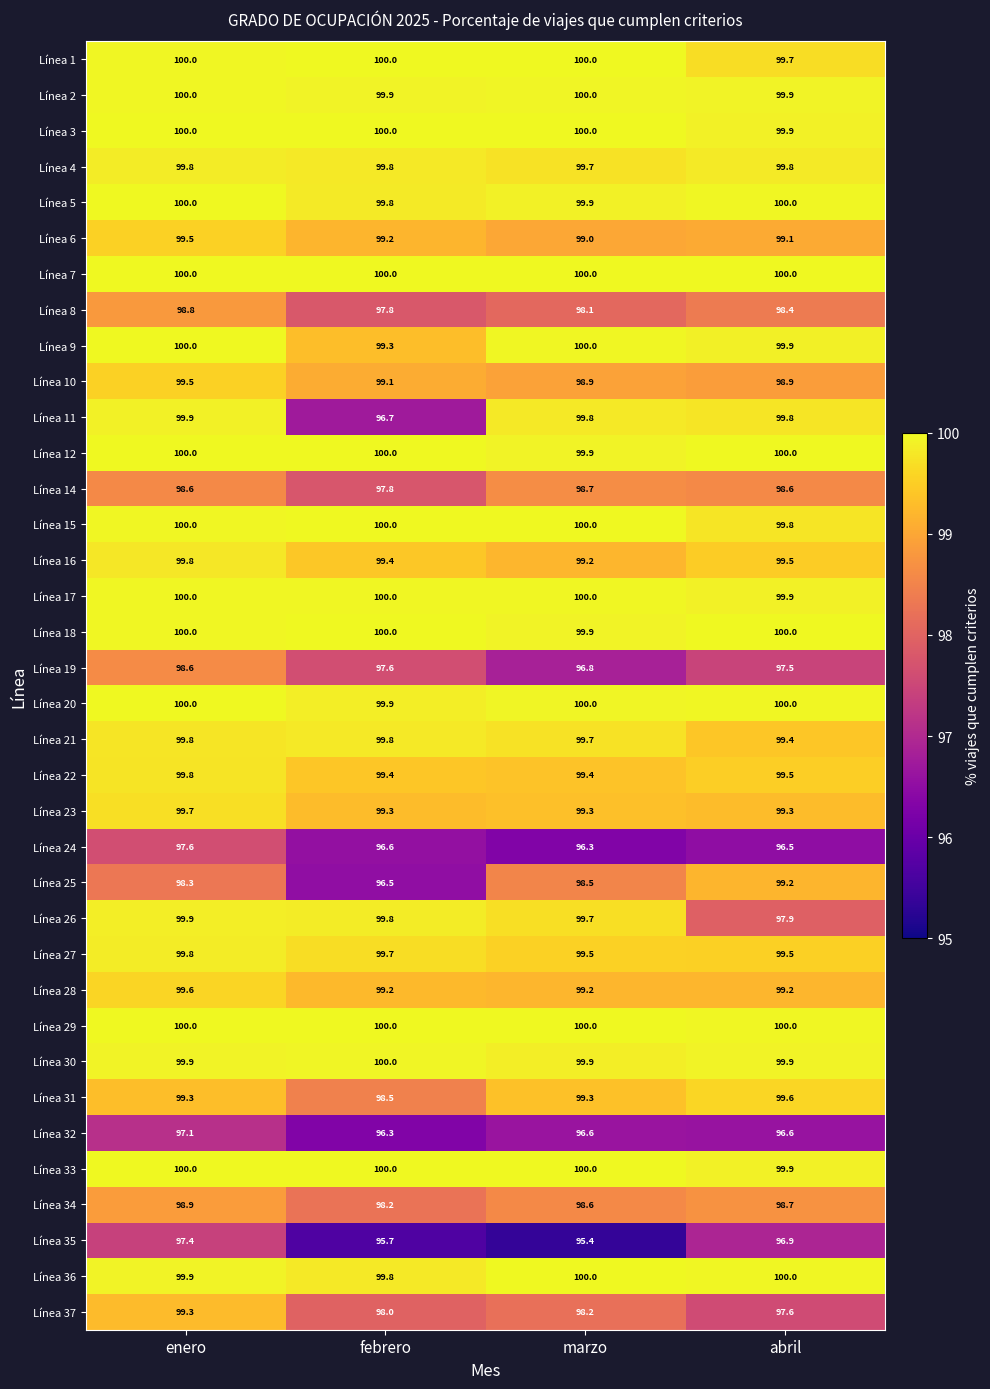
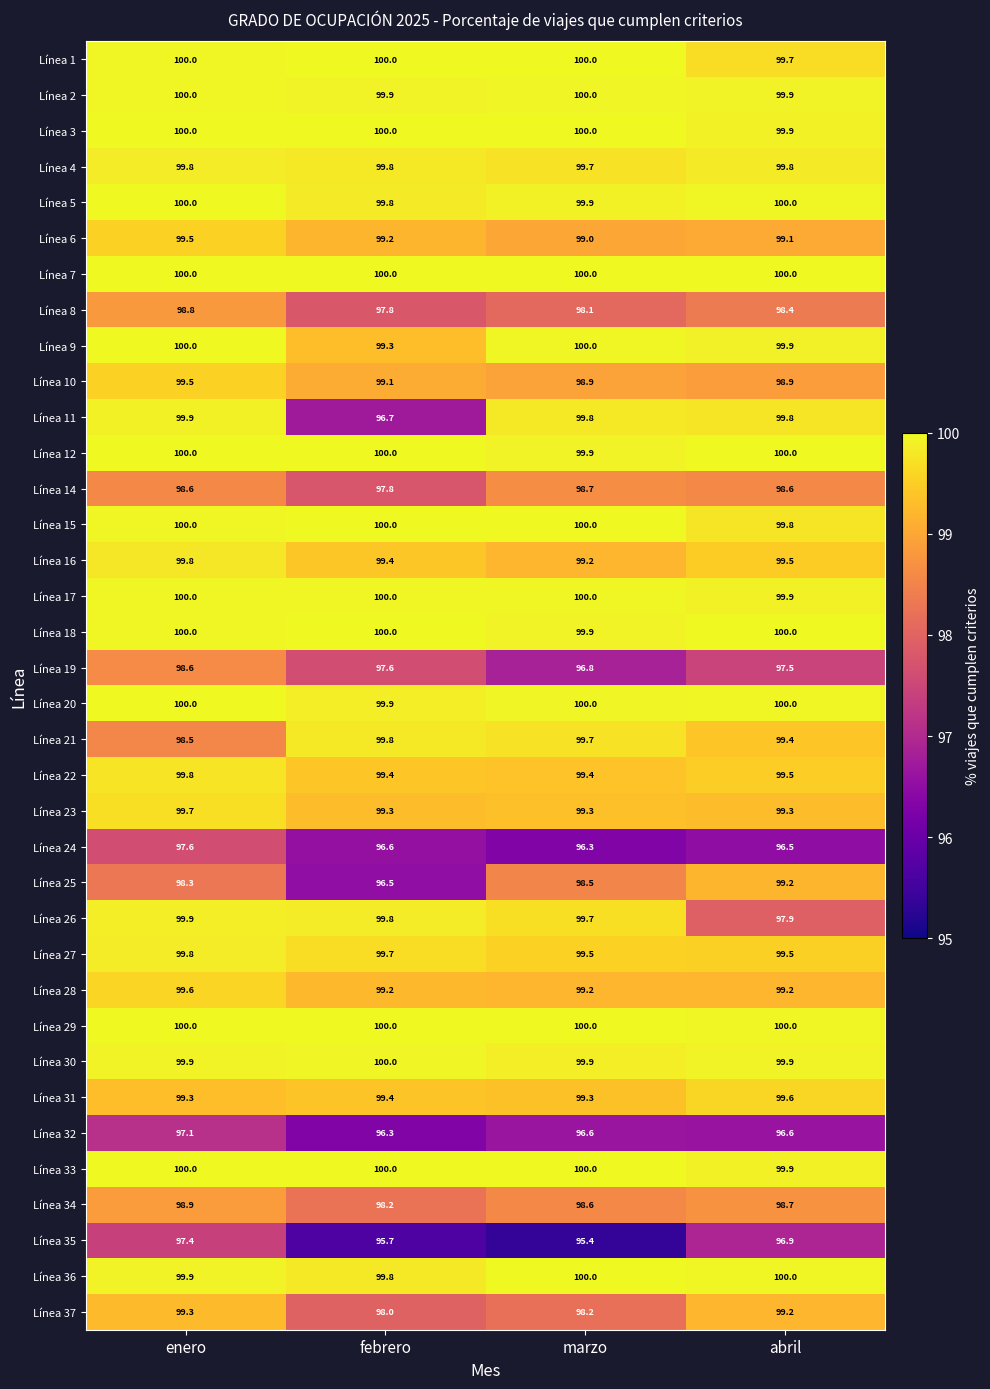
Línea 21, enero: 99.8 -> 98.5
Línea 31, febrero: 98.5 -> 99.4
Línea 37, abril: 97.6 -> 99.2
